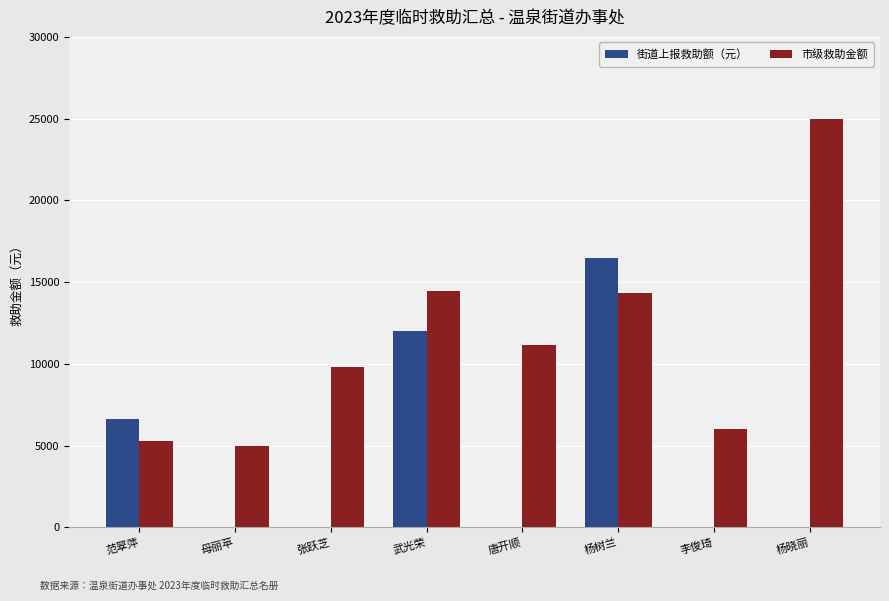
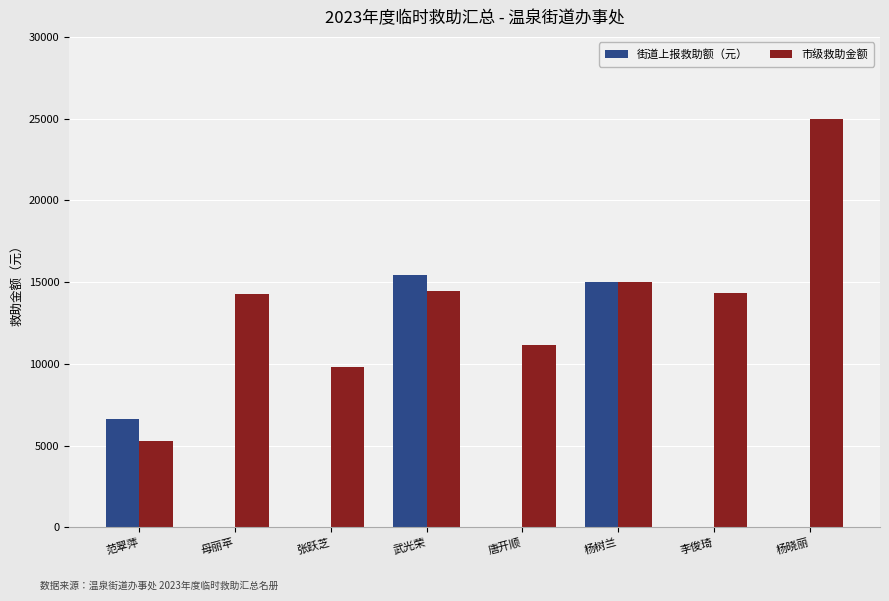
市级救助金额, 母丽苹: 5000 -> 14300
街道上报救助额（元）, 武光荣: 12000 -> 15500
街道上报救助额（元）, 杨树兰: 16500 -> 15000
市级救助金额, 杨树兰: 14300 -> 15000
市级救助金额, 李俊琦: 6000 -> 14400
